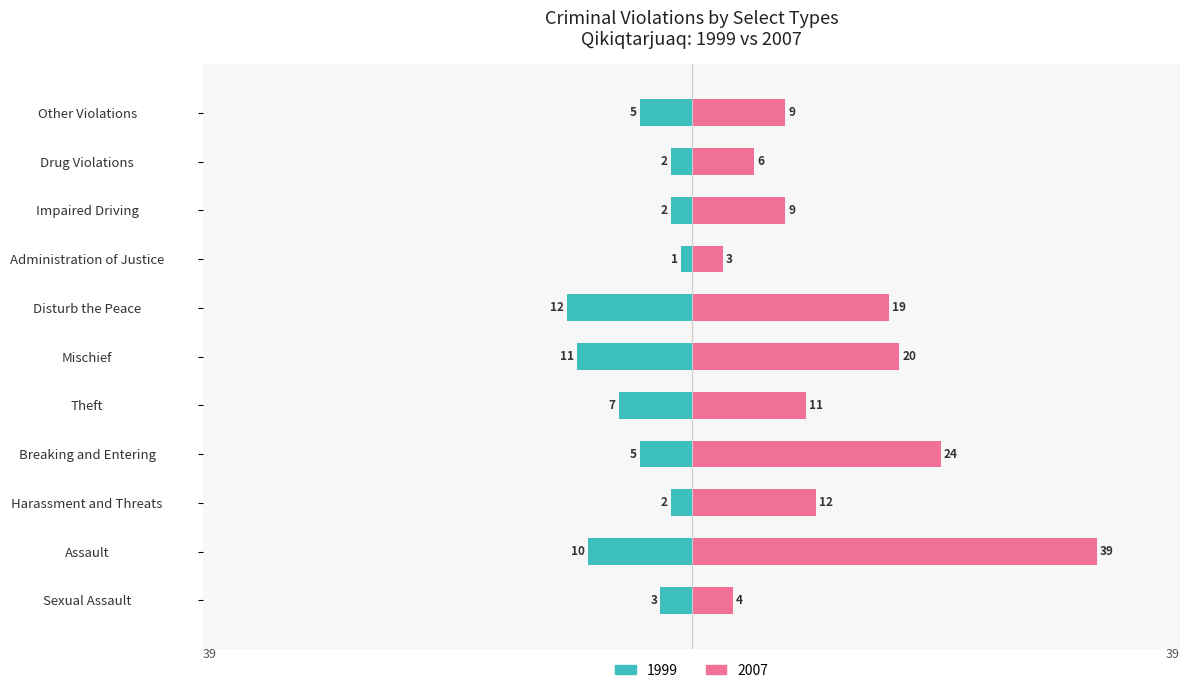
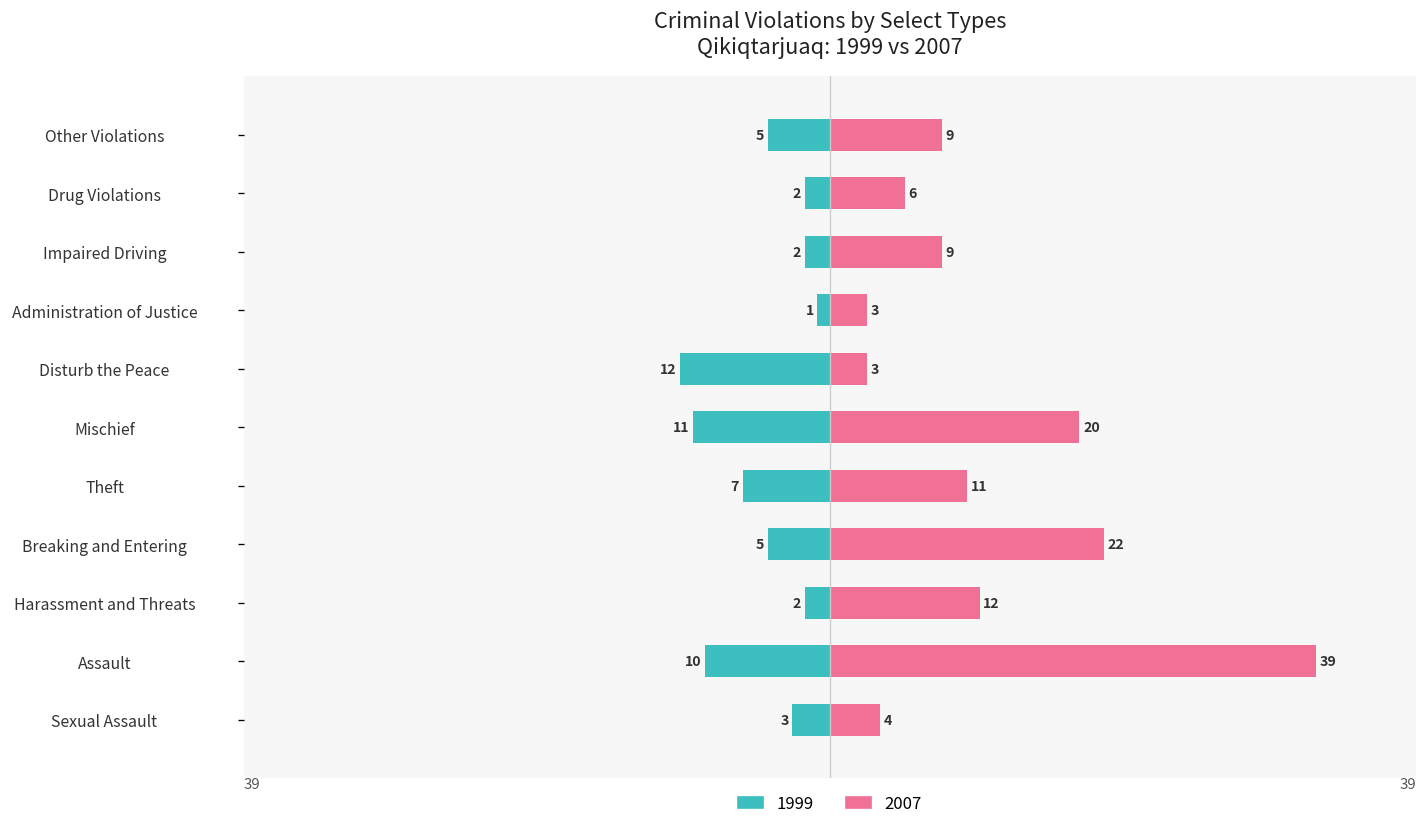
2007, Disturb the Peace: 19 -> 3
2007, Breaking and Entering: 24 -> 22
